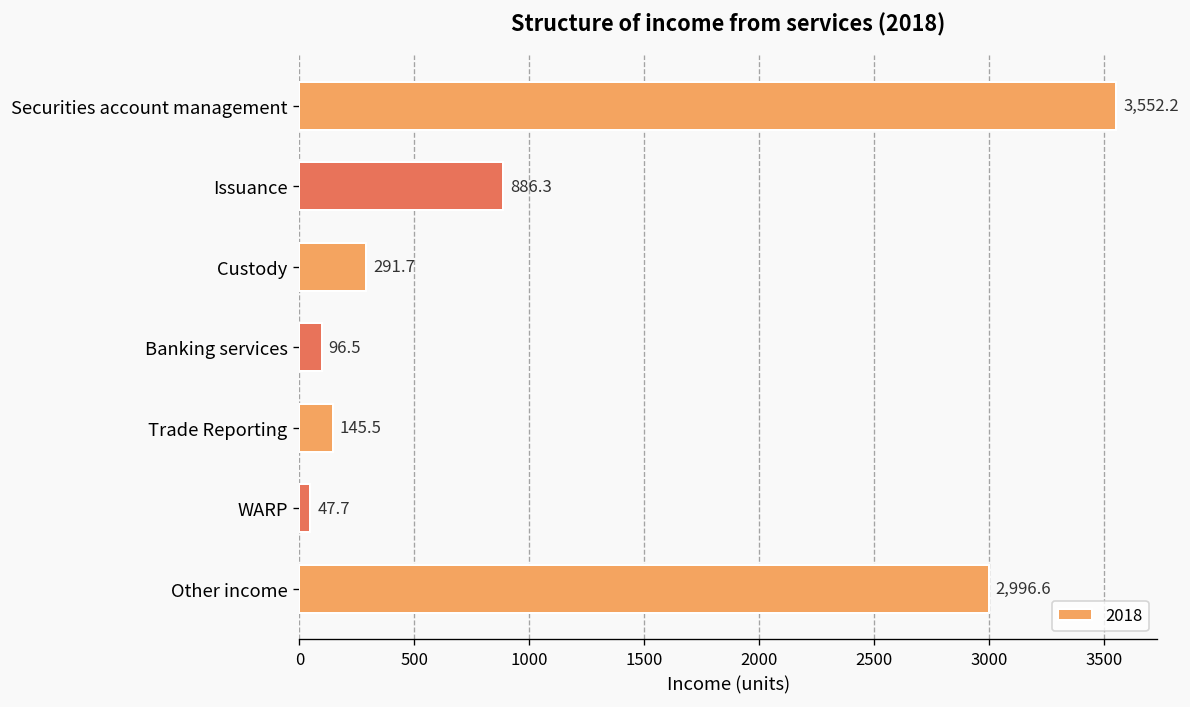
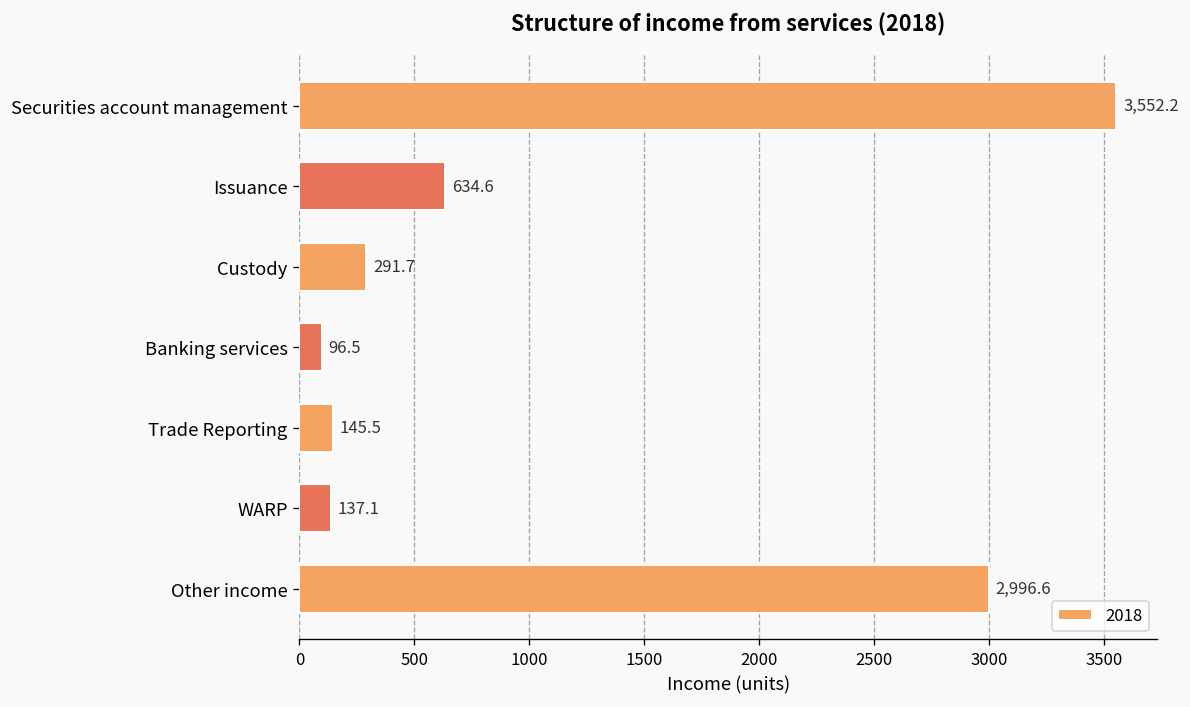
Issuance: 886.3 -> 634.6
WARP: 47.7 -> 137.1
